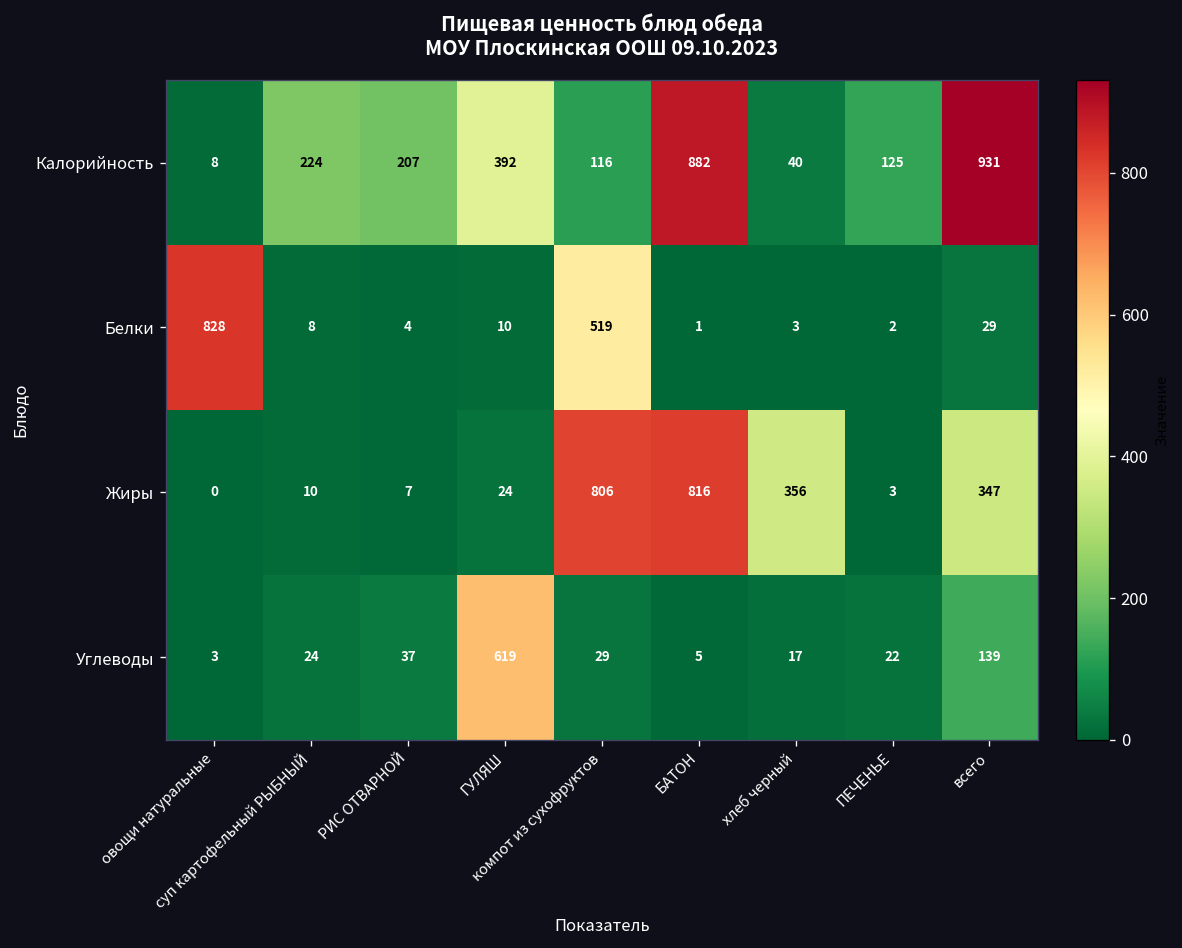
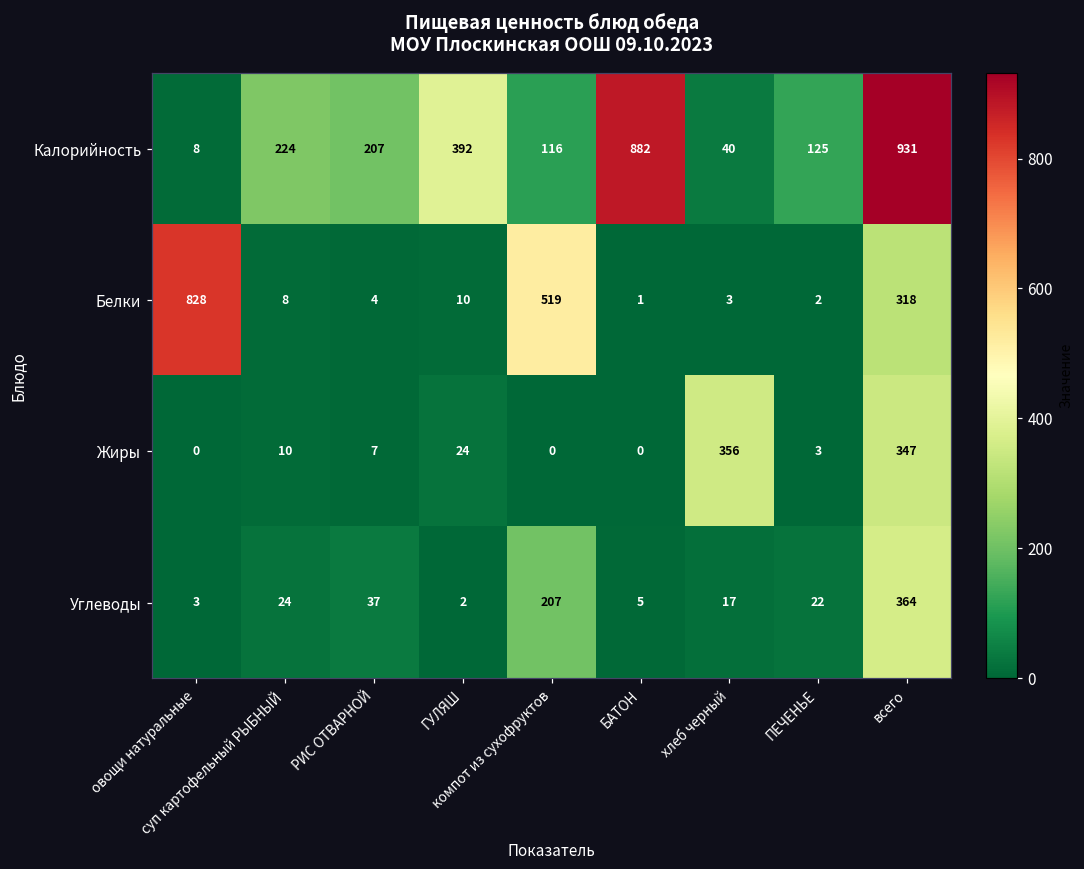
Белки, всего: 29 -> 318
Жиры, компот из сухофруктов: 806 -> 0
Жиры, БАТОН: 816 -> 0
Углеводы, ГУЛЯШ: 619 -> 2
Углеводы, компот из сухофруктов: 29 -> 207
Углеводы, всего: 139 -> 364
